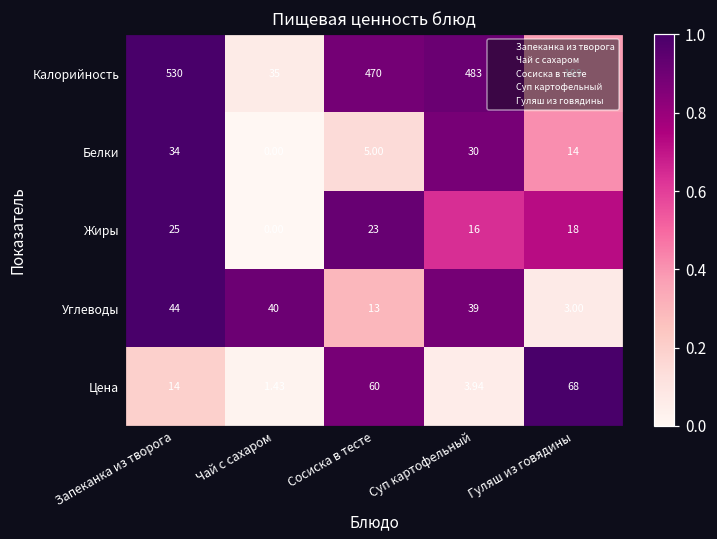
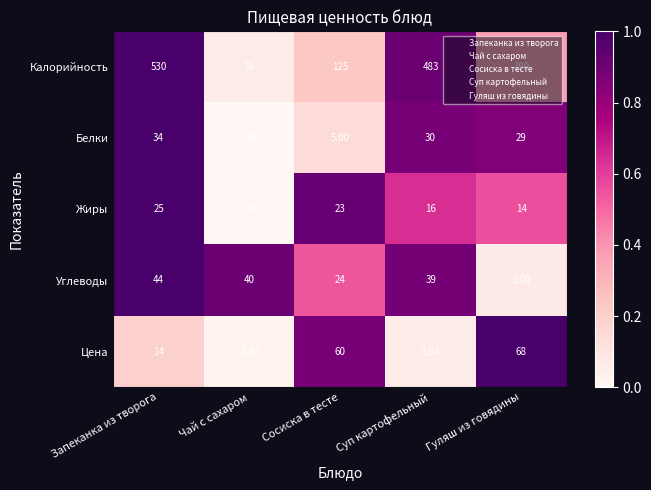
Калорийность, Сосиска в тесте: 470 -> 125
Белки, Гуляш из говядины: 14 -> 29
Жиры, Гуляш из говядины: 18 -> 14
Углеводы, Сосиска в тесте: 13 -> 24
